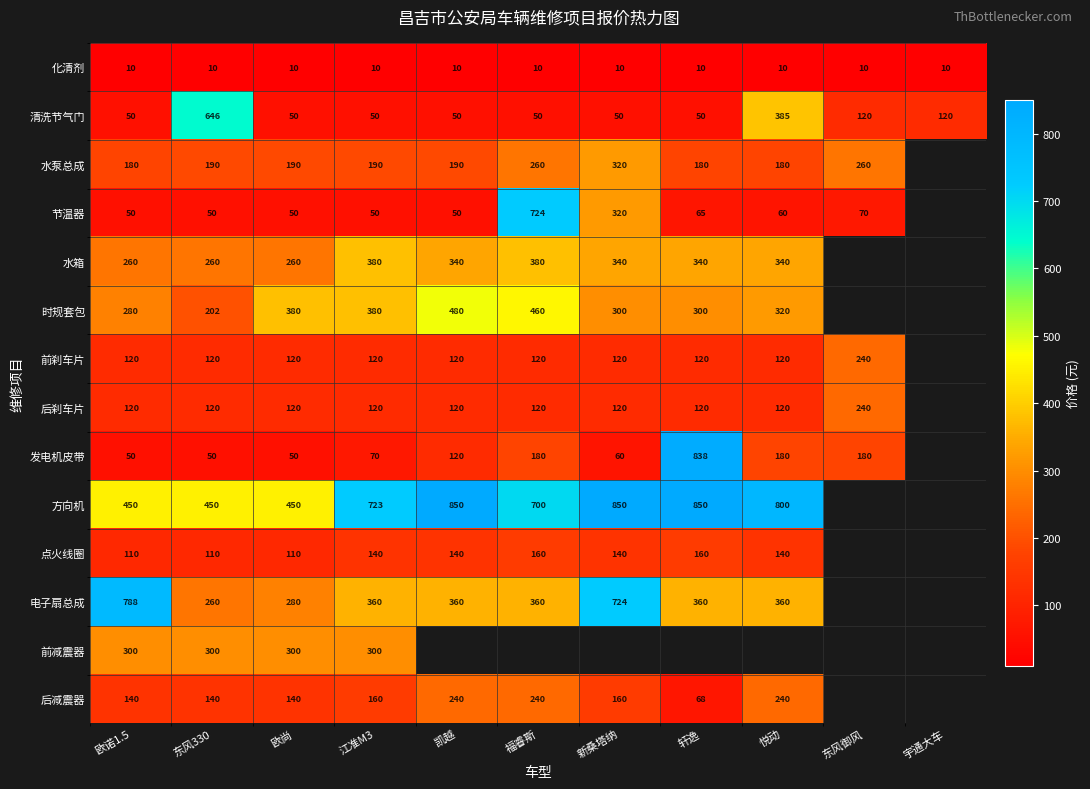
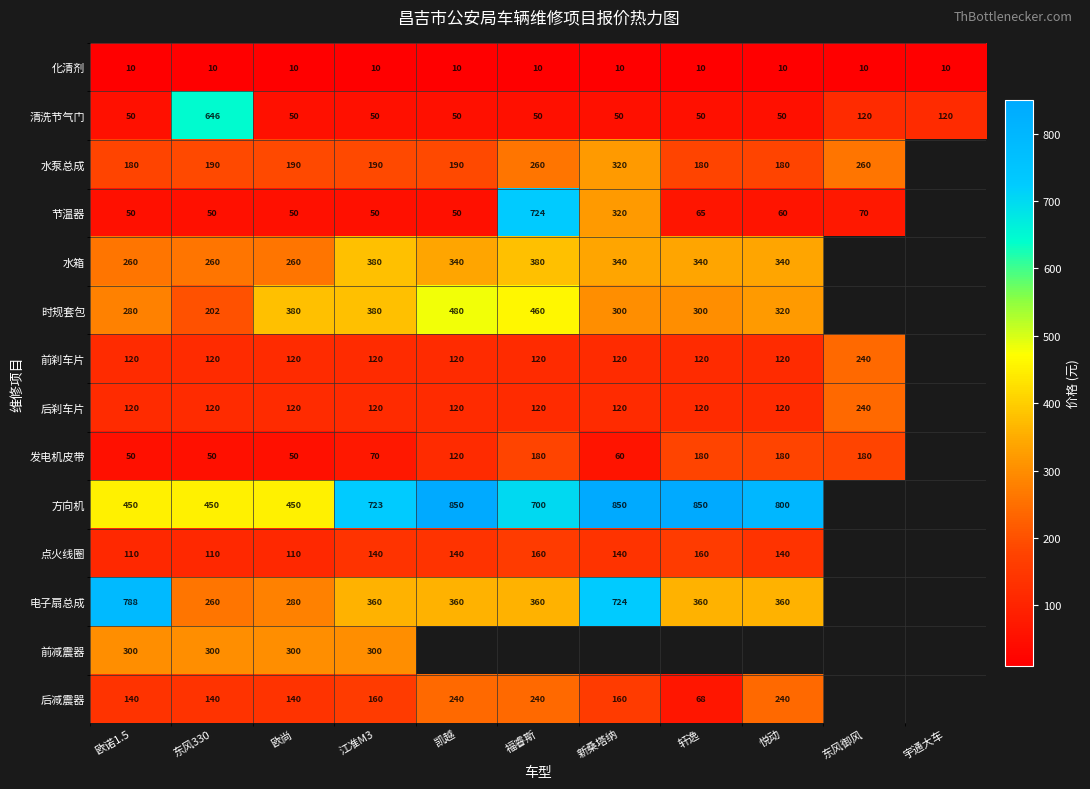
清洗节气门, 悦动: 385 -> 50
发电机皮带, 轩逸: 838 -> 180
